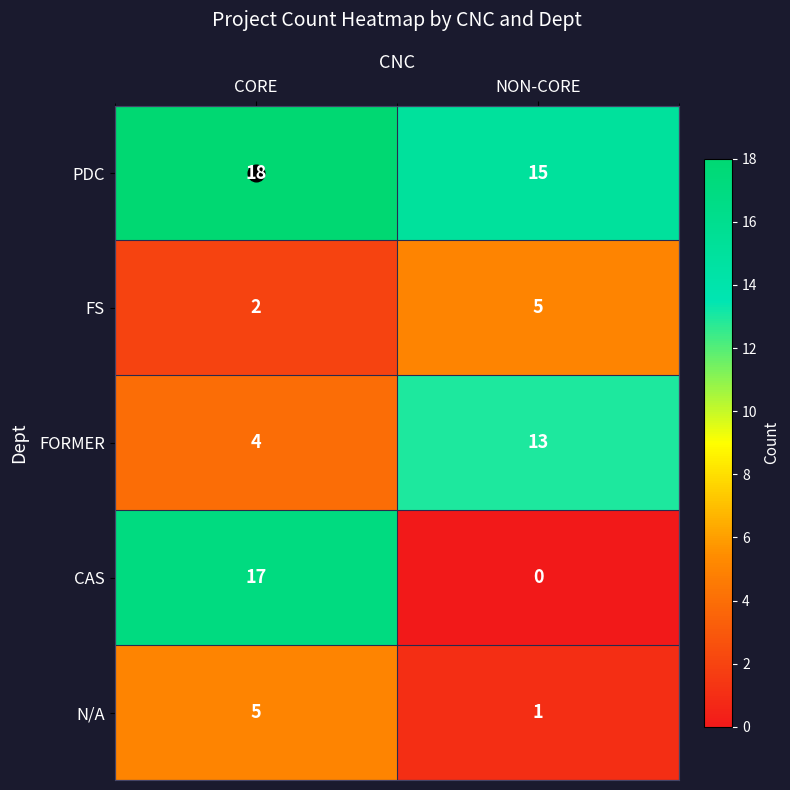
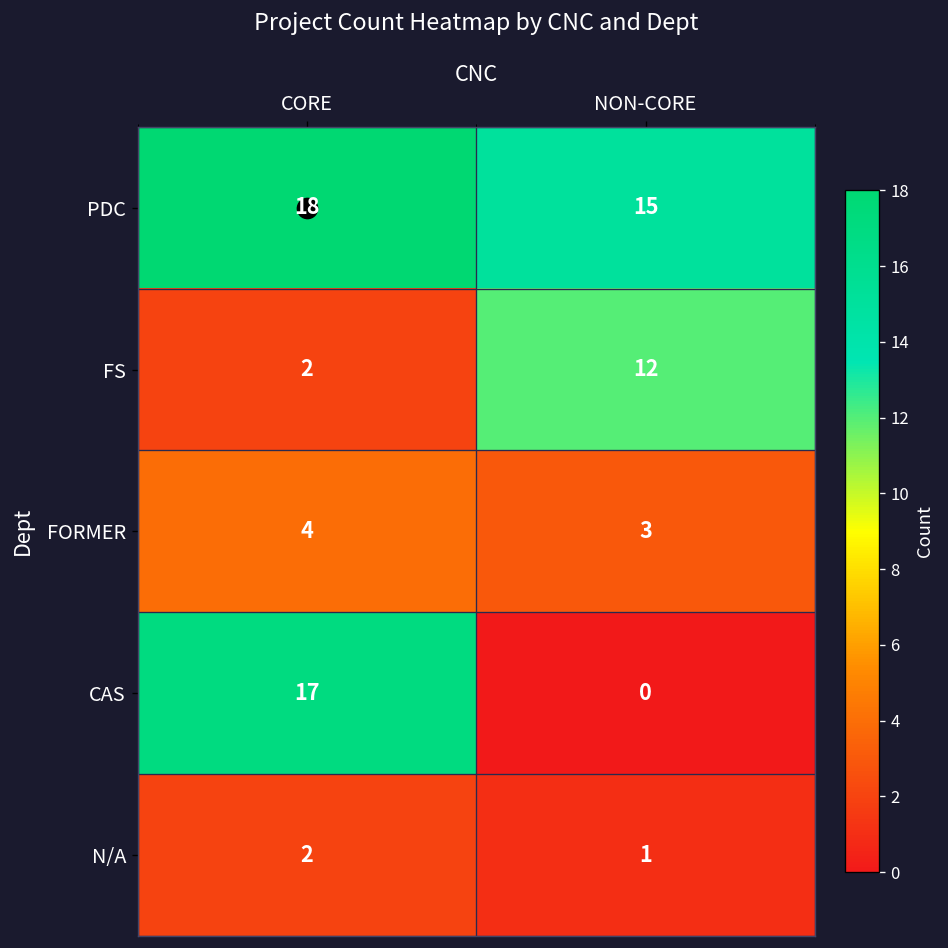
FS, NON-CORE: 5 -> 12
FORMER, NON-CORE: 13 -> 3
N/A, CORE: 5 -> 2
